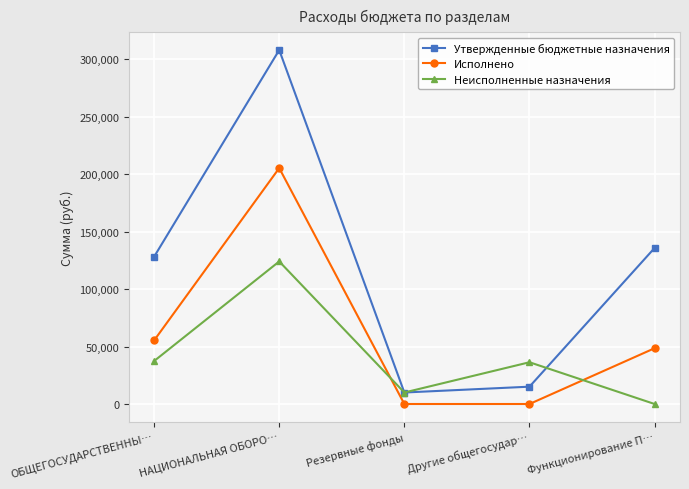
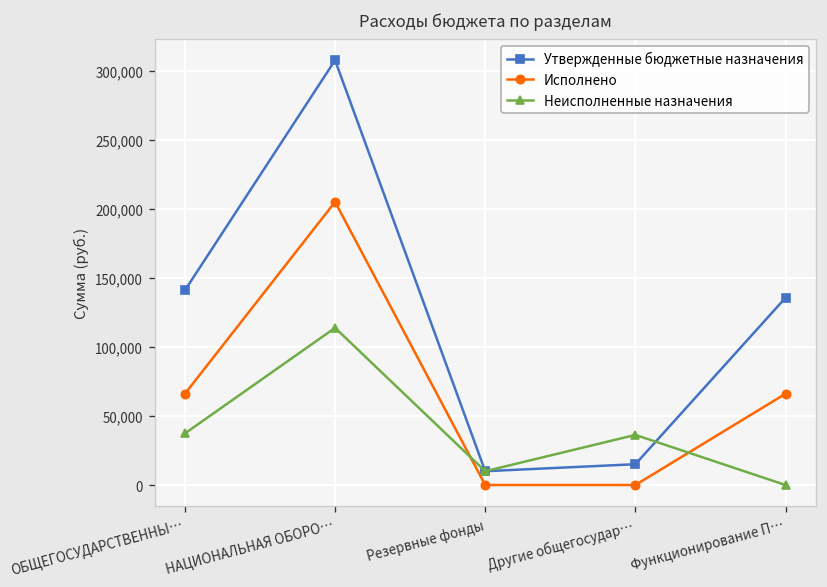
Утвержденные бюджетные назначения, ОБЩЕГОСУДАРСТВЕННЫ…: 128,000 -> 141,000
Исполнено, ОБЩЕГОСУДАРСТВЕННЫ…: 55,000 -> 66,000
Неисполненные назначения, НАЦИОНАЛЬНАЯ ОБОРО…: 124,000 -> 114,000
Исполнено, Функционирование П…: 49,000 -> 66,000
